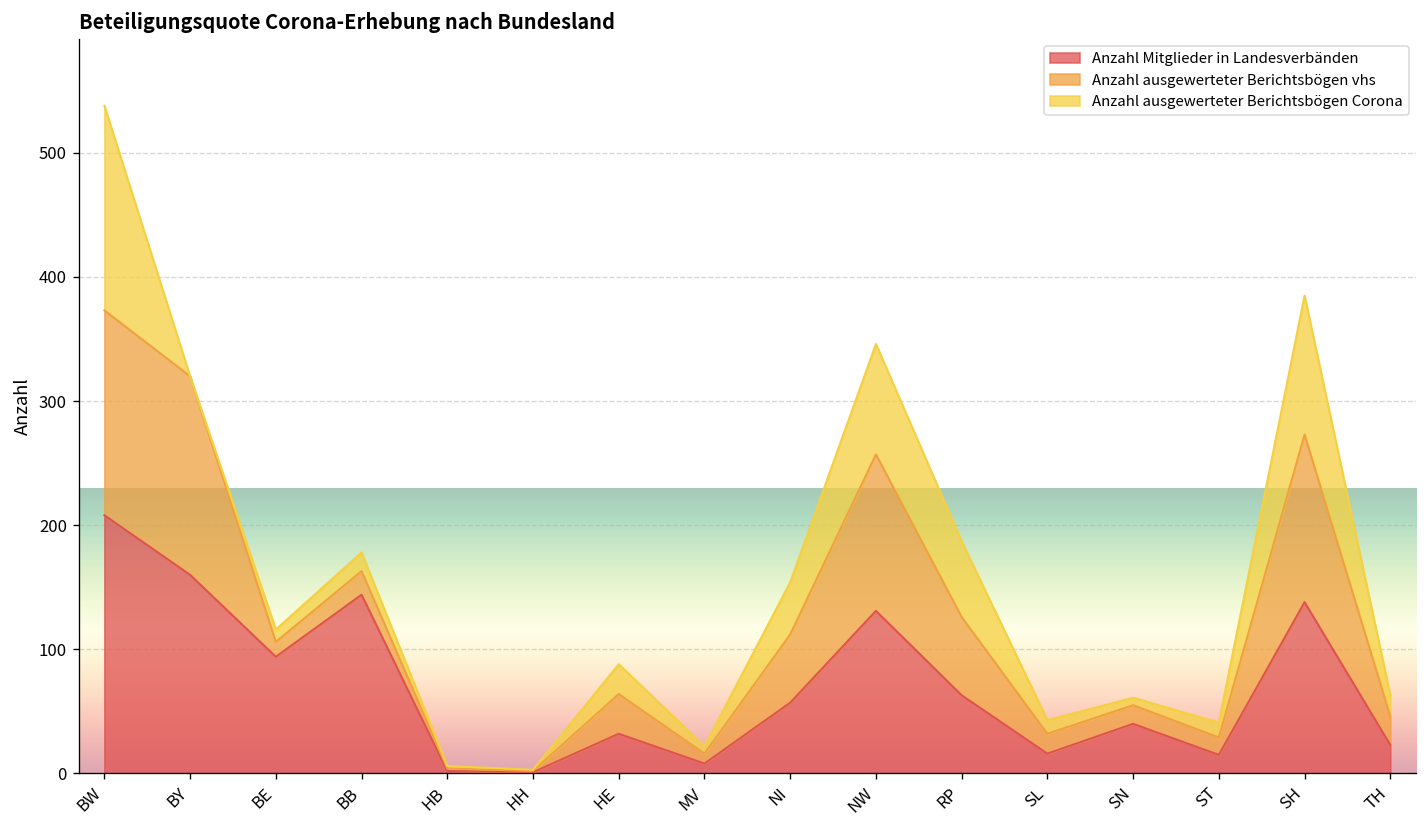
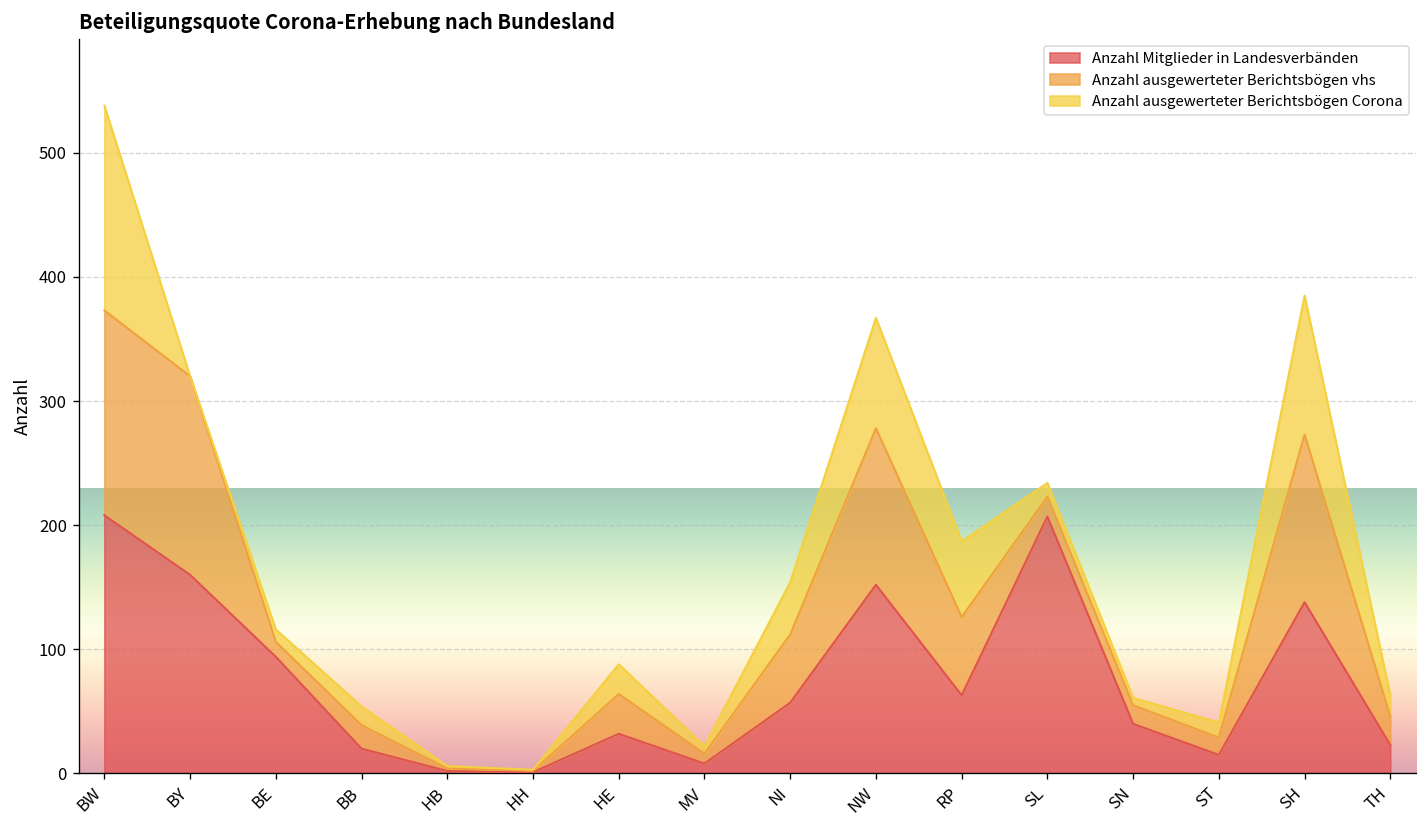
Anzahl Mitglieder in Landesverbänden, BB: 144 -> 20
Anzahl Mitglieder in Landesverbänden, NW: 131 -> 152
Anzahl Mitglieder in Landesverbänden, SL: 16 -> 207
